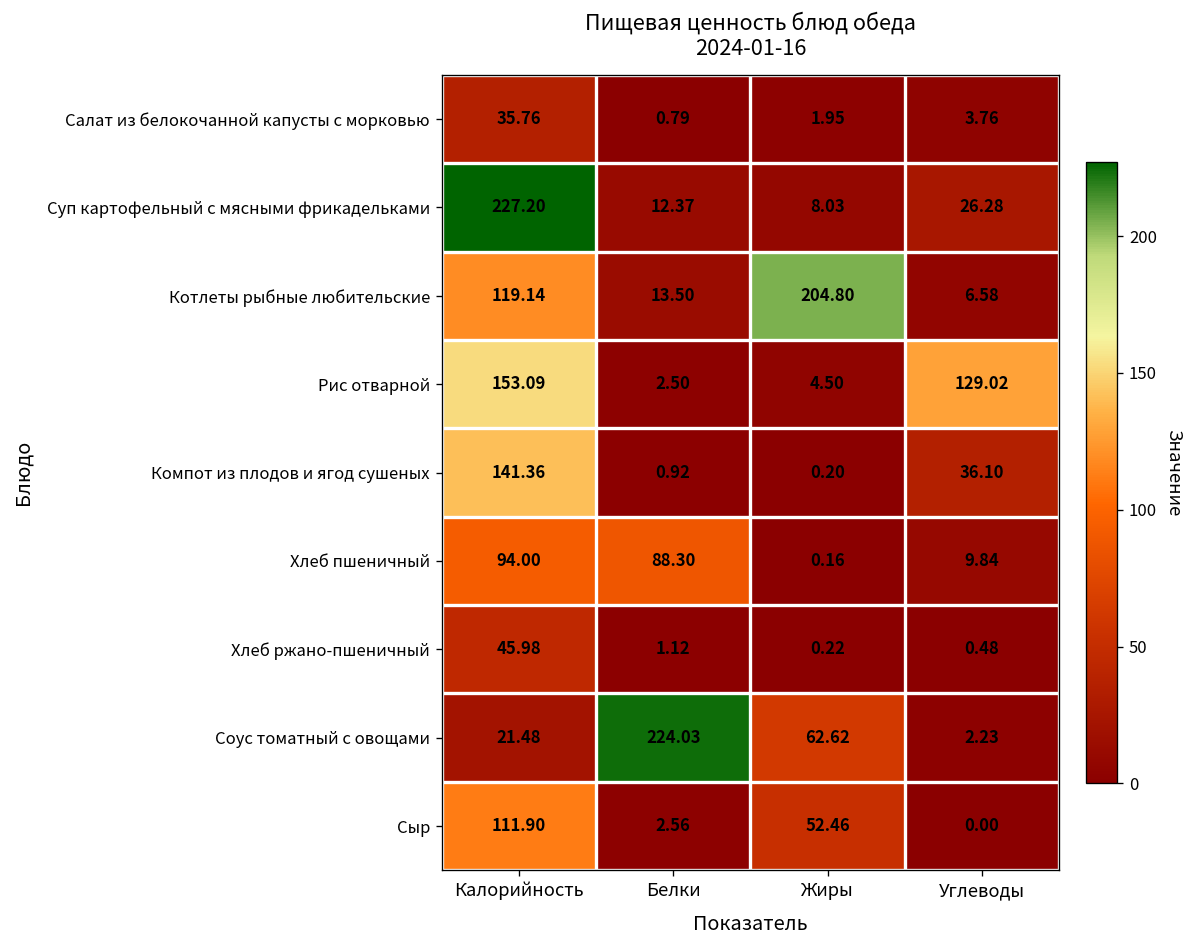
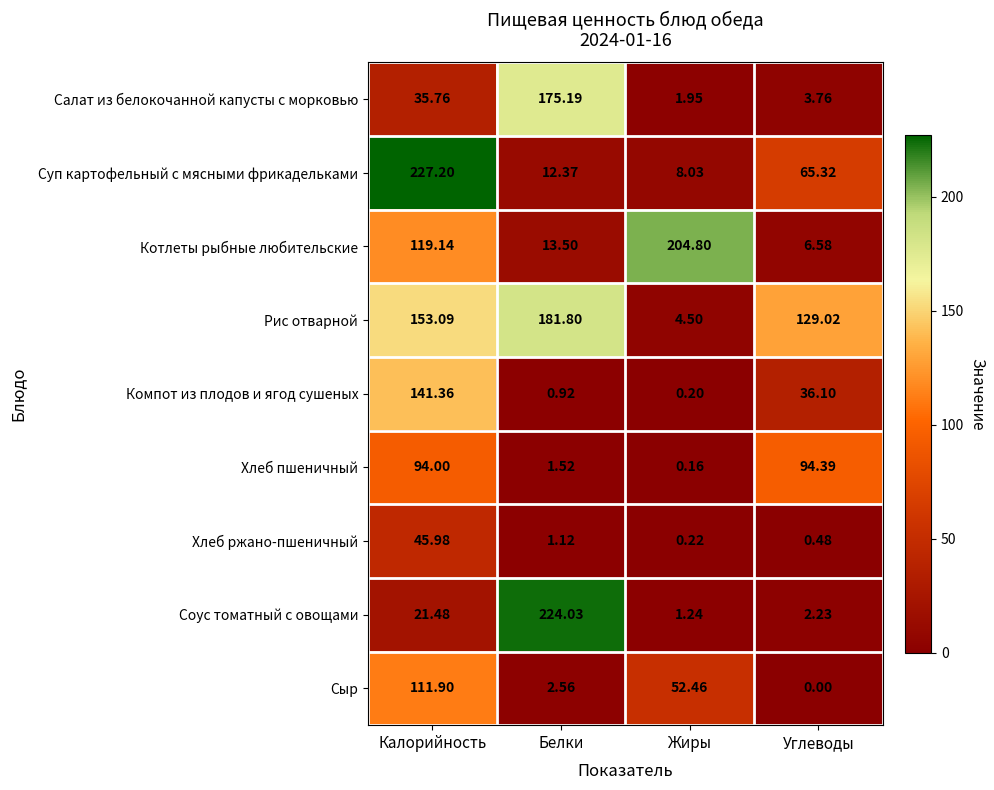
Салат из белокочанной капусты с морковью, Белки: 0.79 -> 175.19
Суп картофельный с мясными фрикадельками, Углеводы: 26.28 -> 65.32
Рис отварной, Белки: 2.50 -> 181.80
Хлеб пшеничный, Белки: 88.30 -> 1.52
Хлеб пшеничный, Углеводы: 9.84 -> 94.39
Соус томатный с овощами, Жиры: 62.62 -> 1.24
